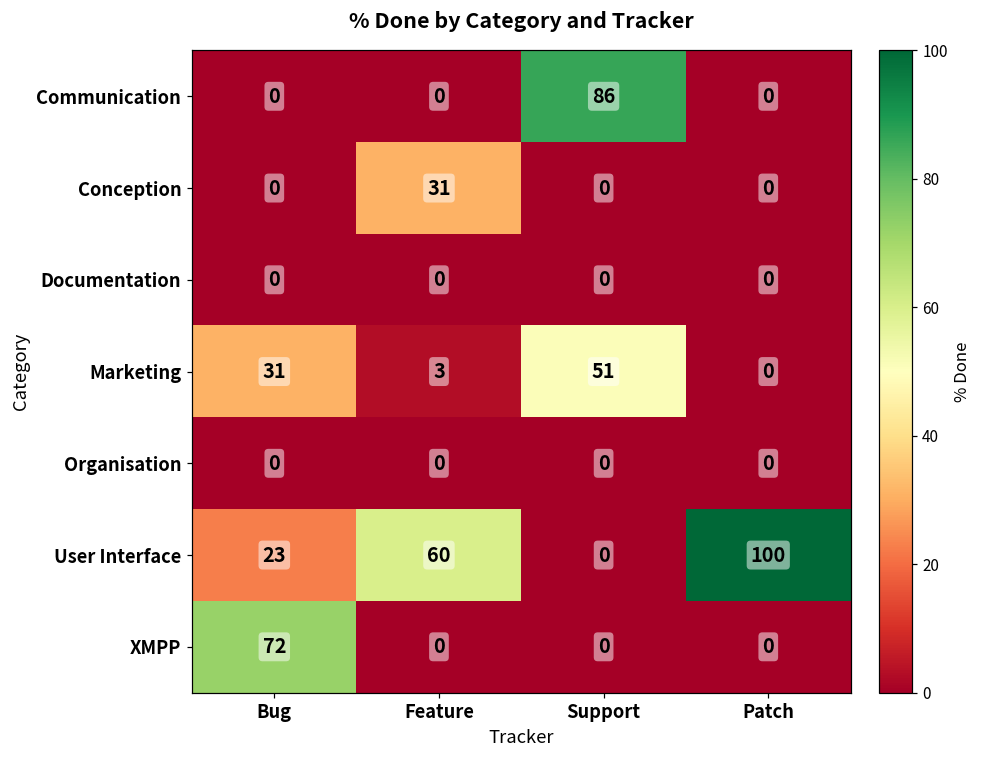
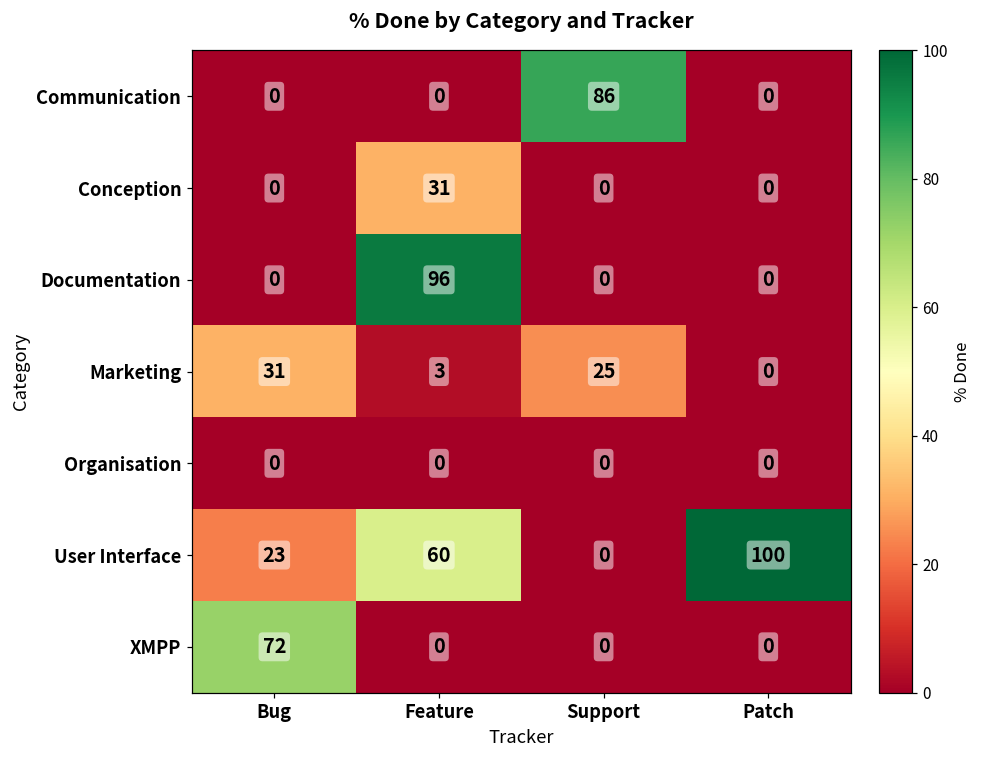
Documentation, Feature: 0 -> 96
Marketing, Support: 51 -> 25
